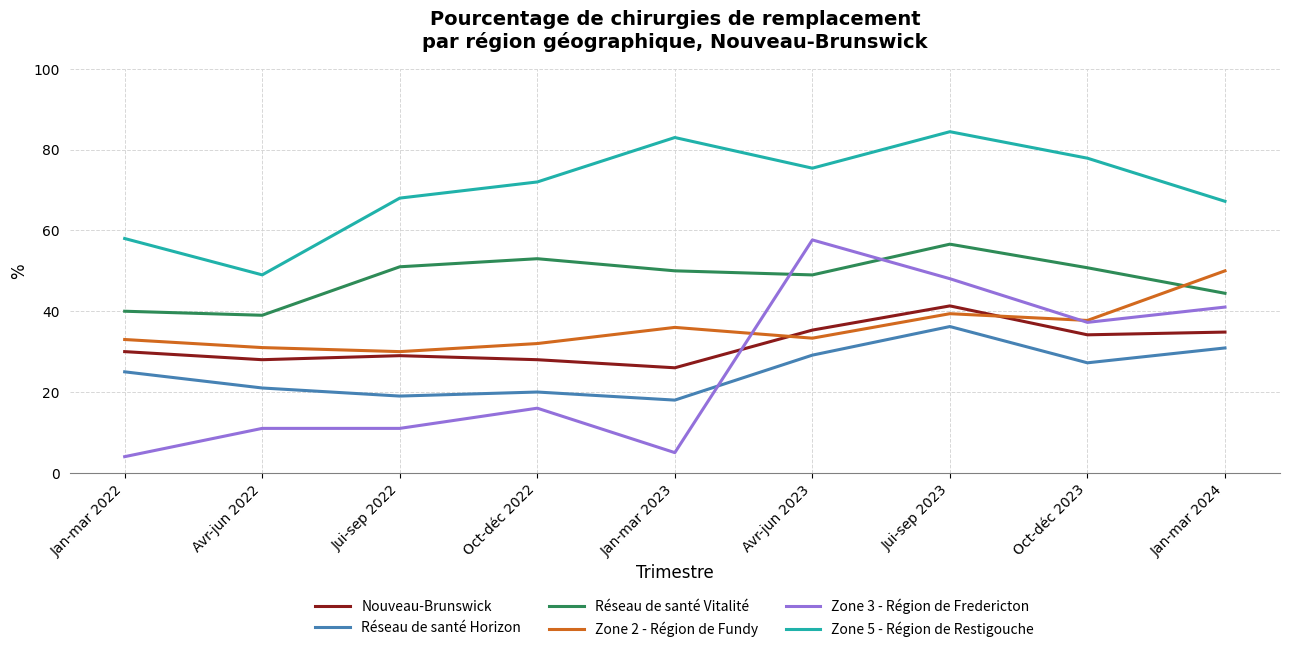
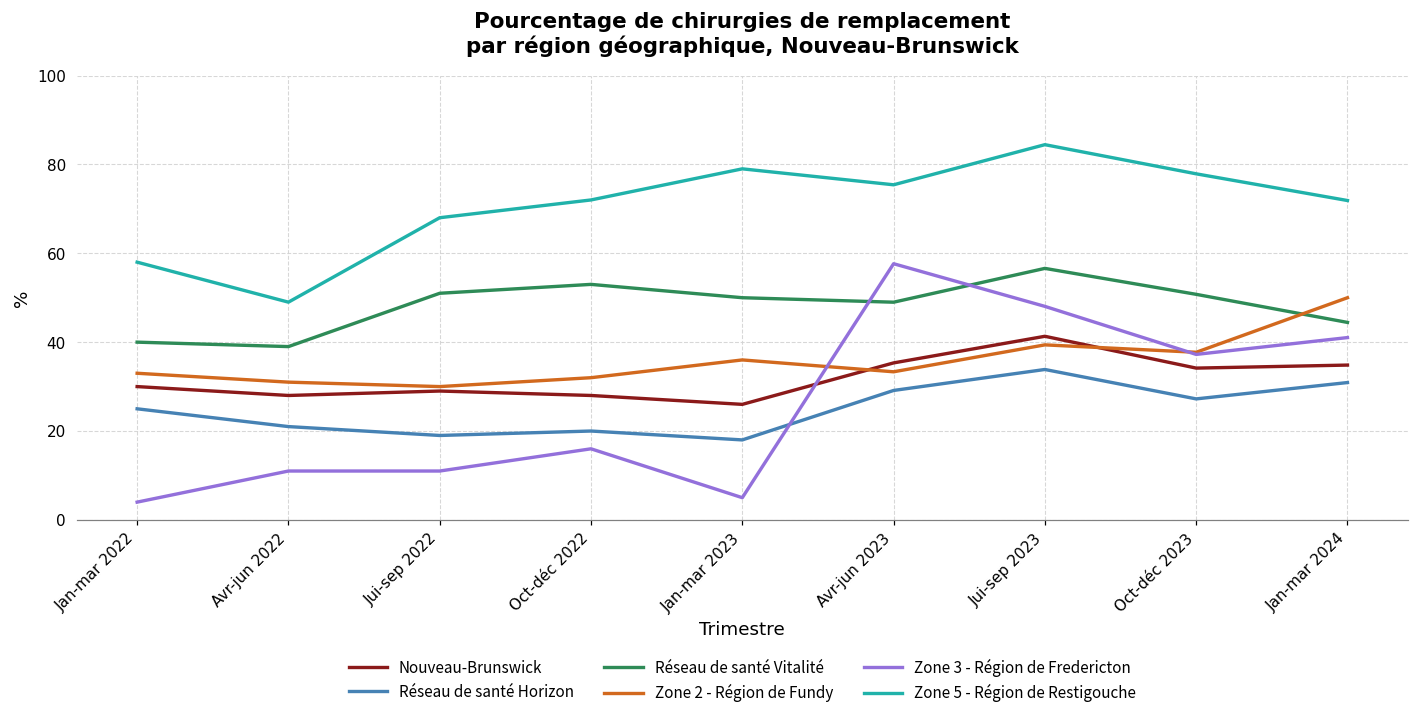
Zone 5 - Région de Restigouche, Jan-mar 2023: 83 -> 79
Réseau de santé Horizon, Jui-sep 2023: 36 -> 34
Zone 5 - Région de Restigouche, Jan-mar 2024: 67 -> 72
